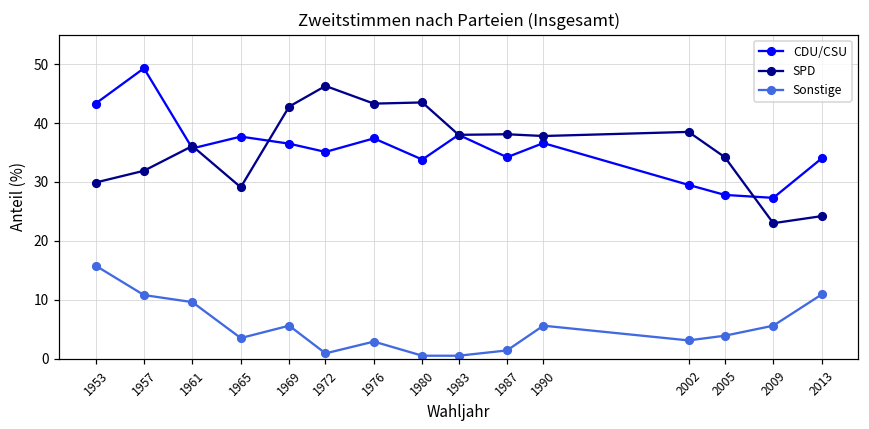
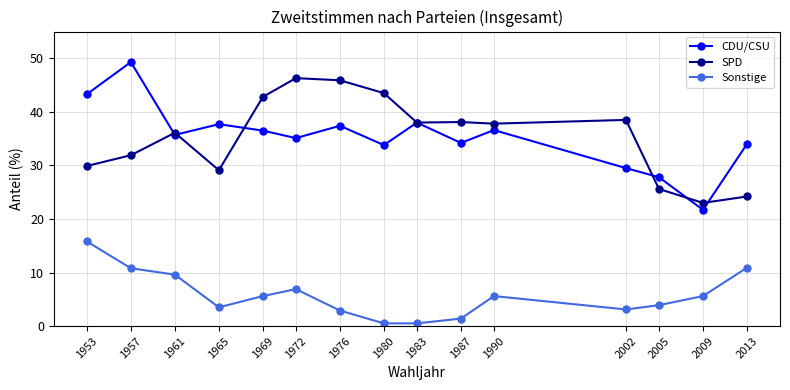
Sonstige, 1972: 1 -> 7
SPD, 1976: 43 -> 46
SPD, 2005: 34 -> 26
CDU/CSU, 2009: 27 -> 22
